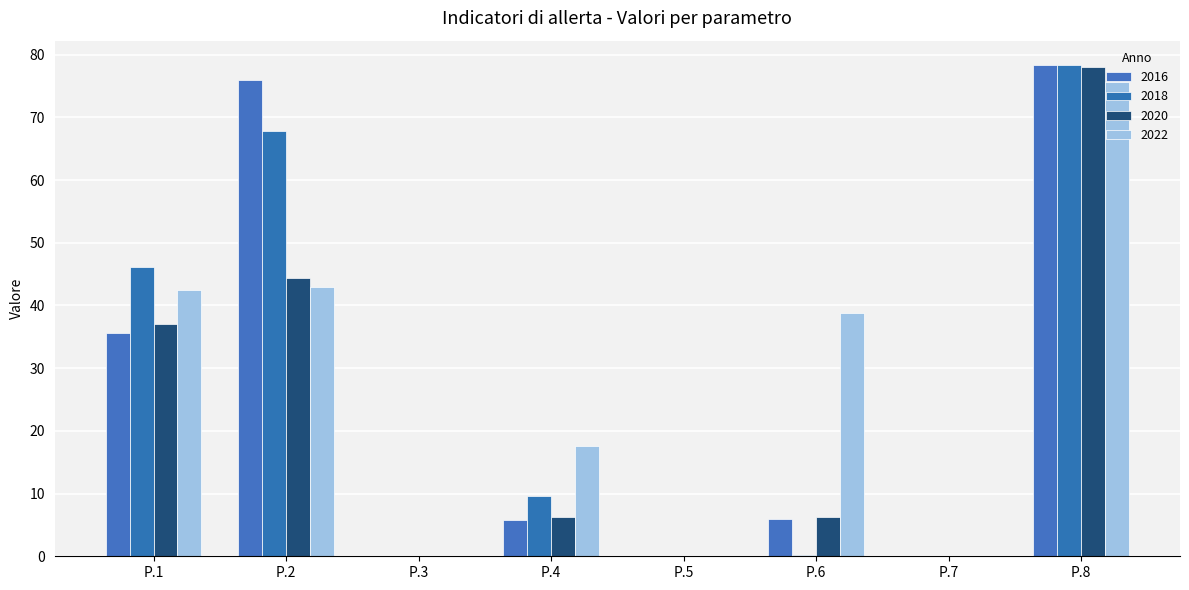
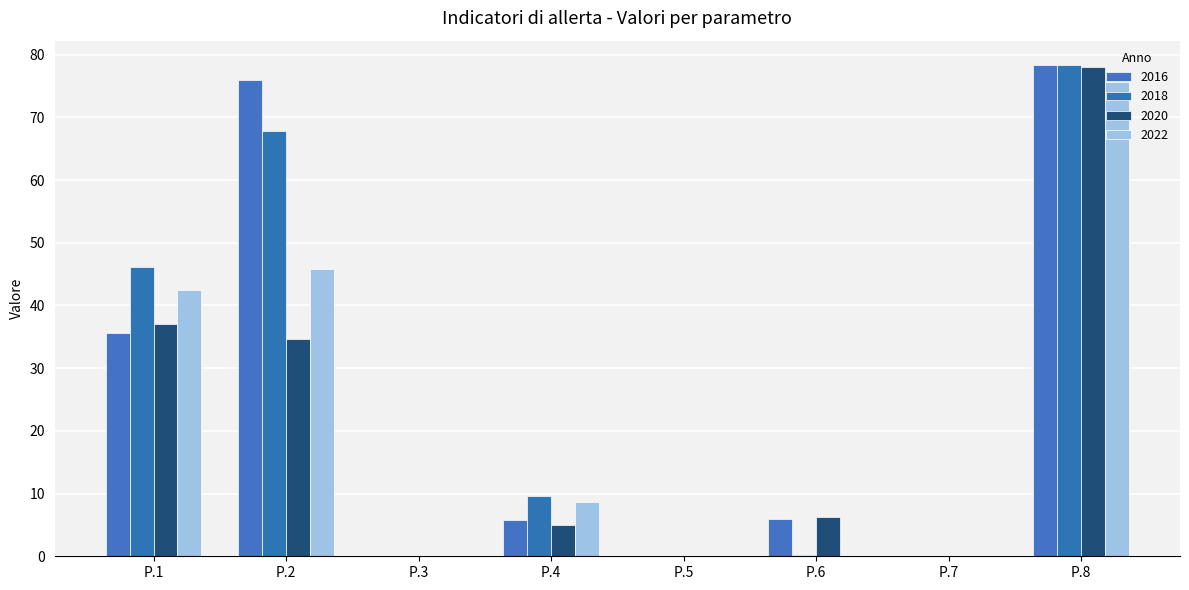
2020, P.2: 44 -> 35
2022, P.2: 43 -> 46
2020, P.4: 6 -> 5
2022, P.4: 18 -> 9
2022, P.6: 39 -> 0
